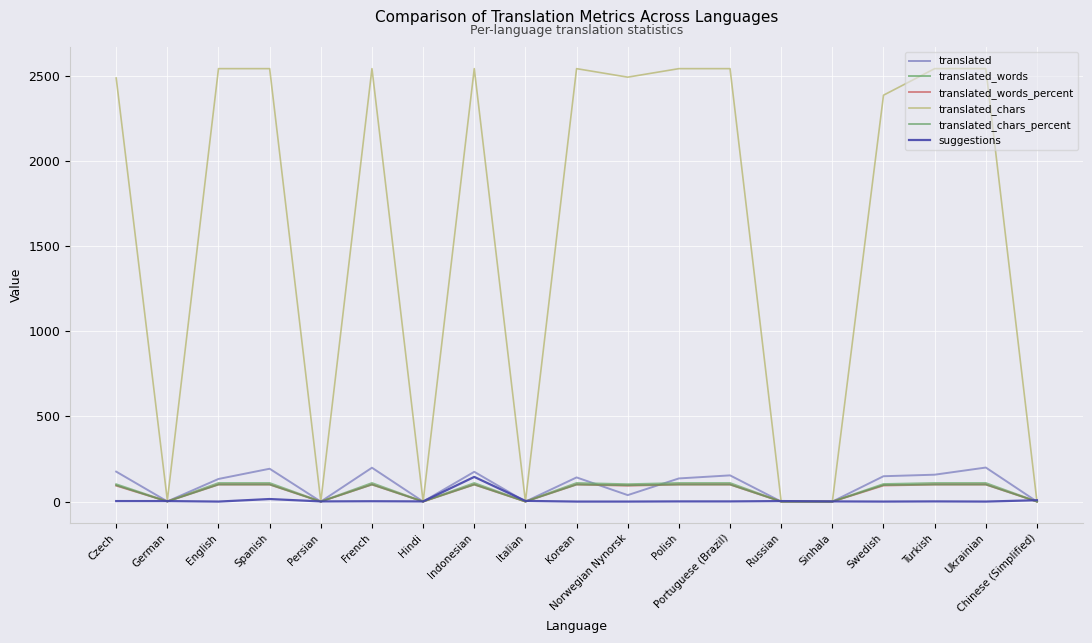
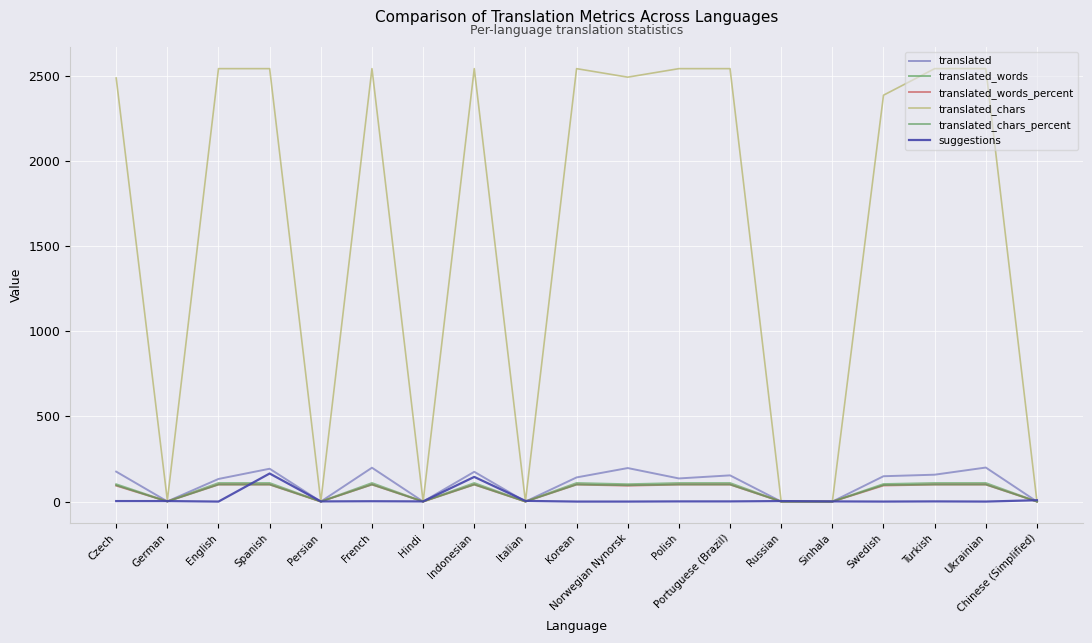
suggestions, Spanish: 20 -> 170
translated, Norwegian Nynorsk: 40 -> 200
